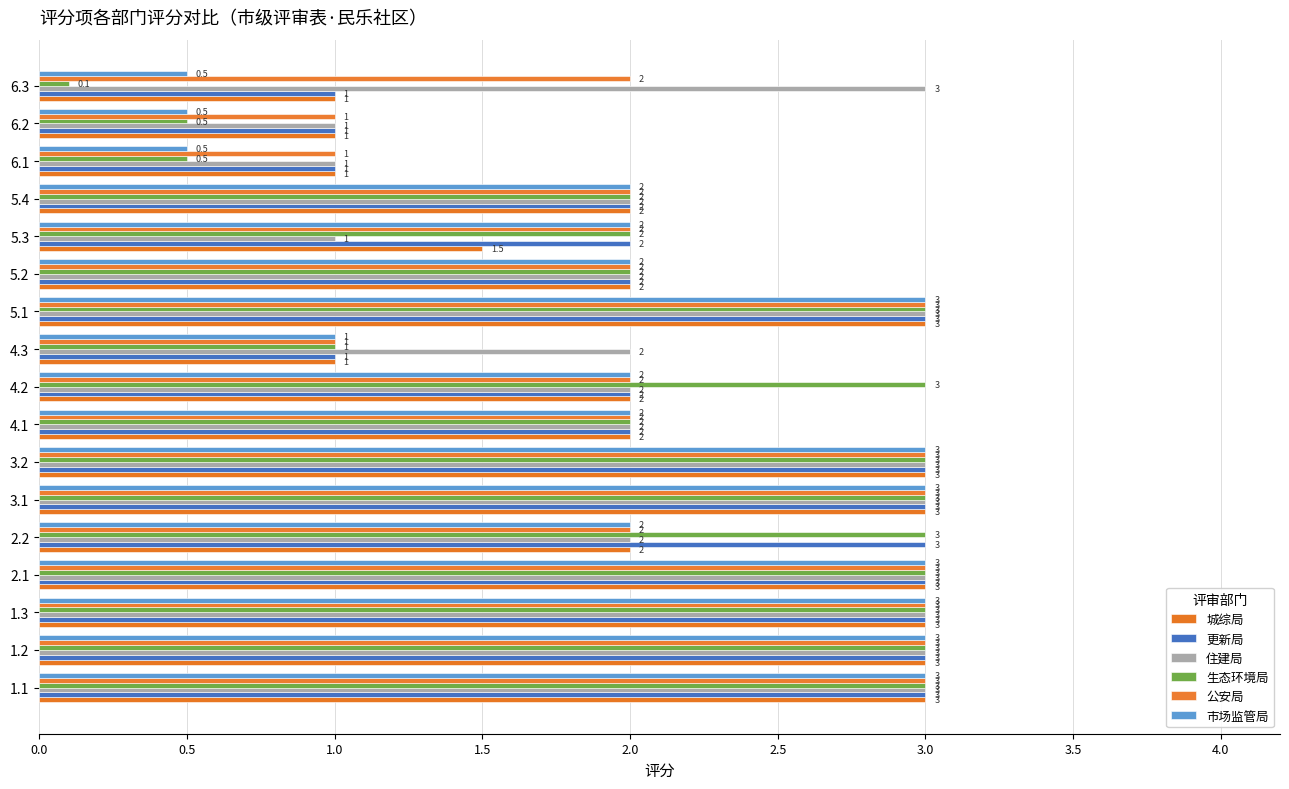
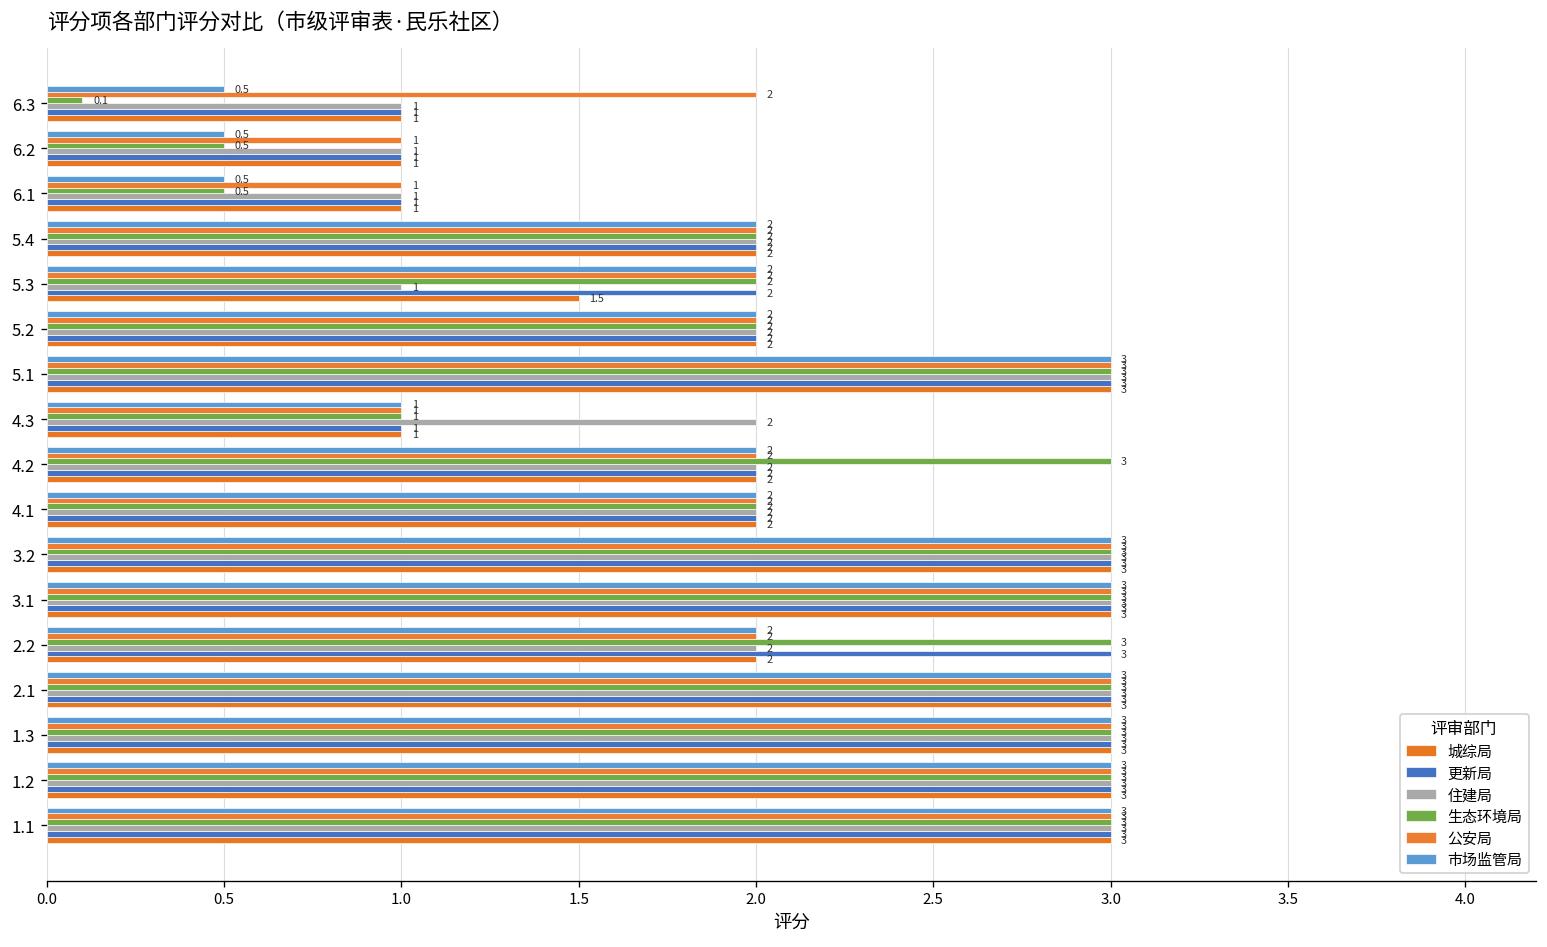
住建局, 6.3: 3 -> 1
